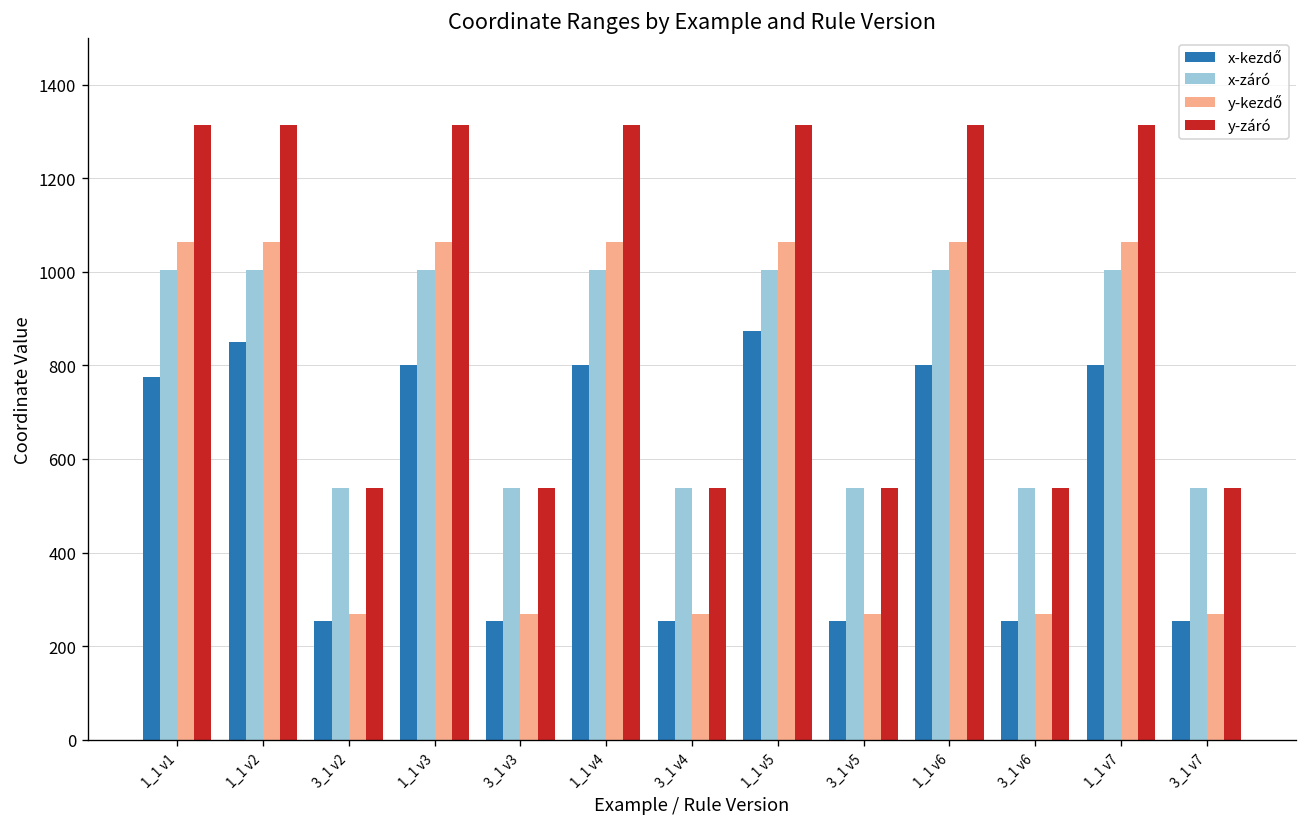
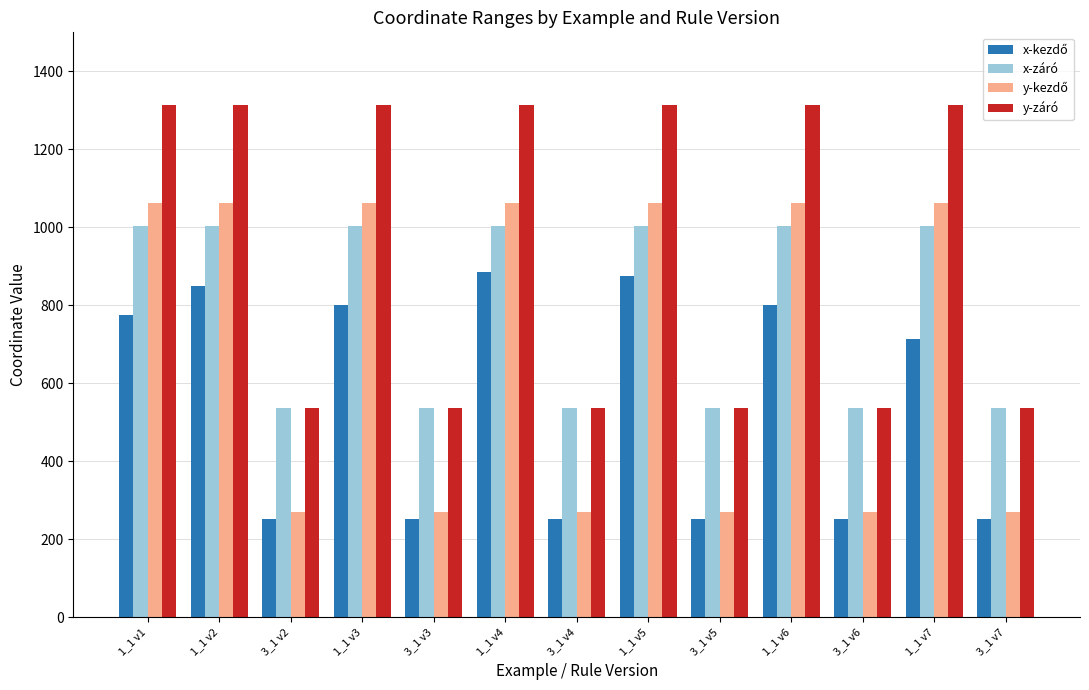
x-kezdő, 1_1 v4: 800 -> 890
x-kezdő, 1_1 v7: 800 -> 710
